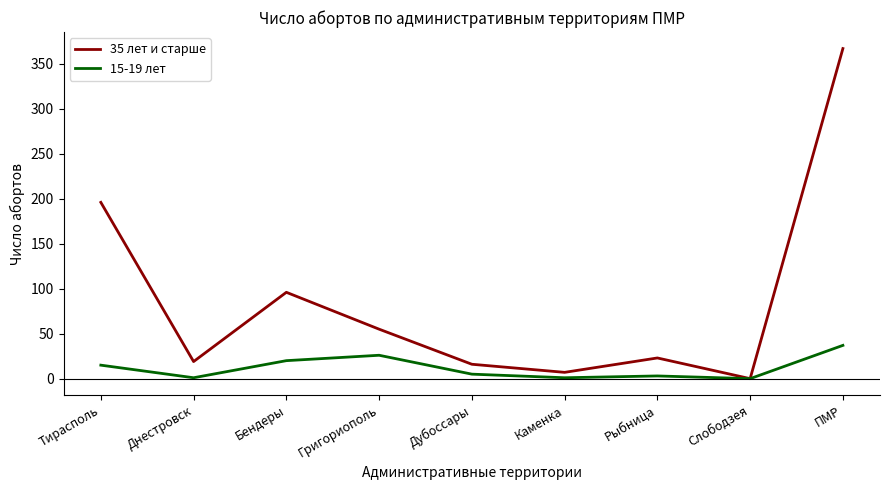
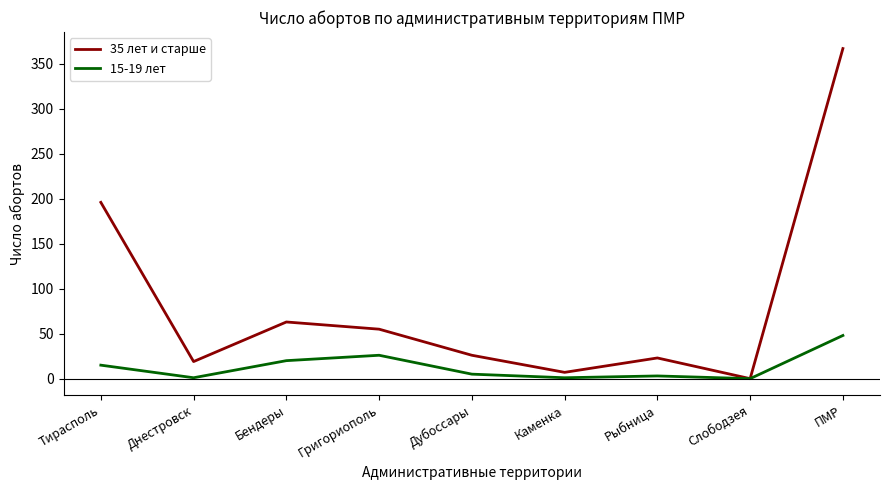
35 лет и старше, Бендеры: 100 -> 60
35 лет и старше, Дубоссары: 20 -> 30
15-19 лет, ПМР: 40 -> 50
